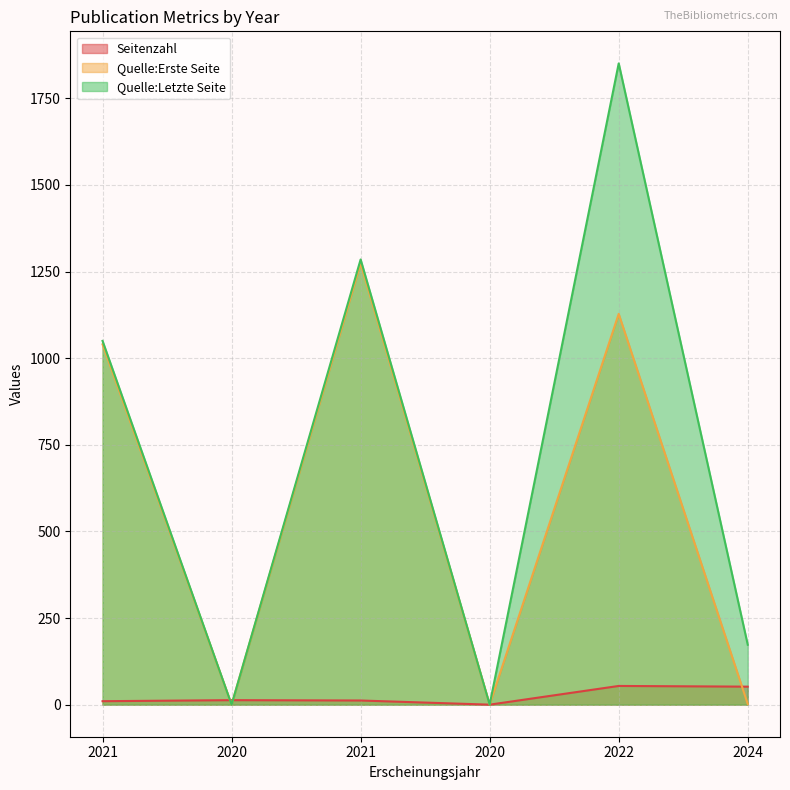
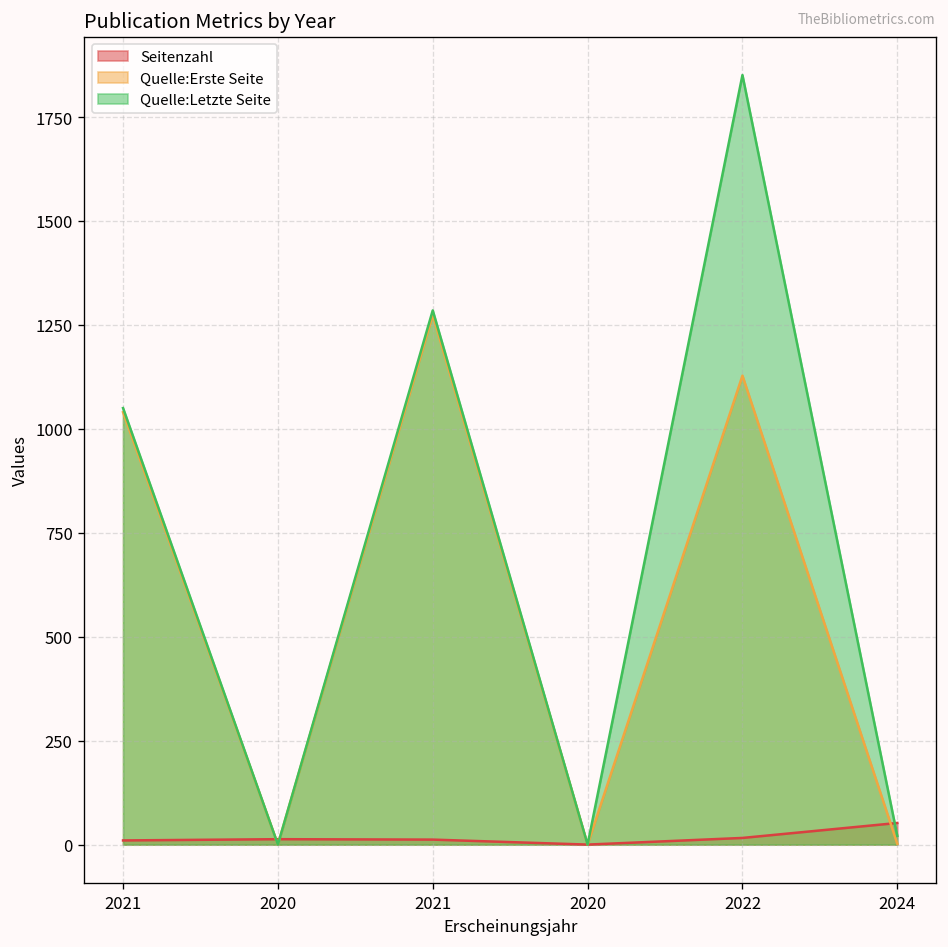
Seitenzahl, 2022: 50 -> 20
Quelle:Letzte Seite, 2024: 170 -> 20
